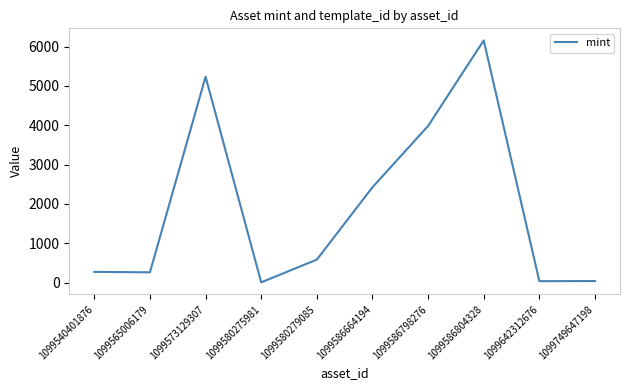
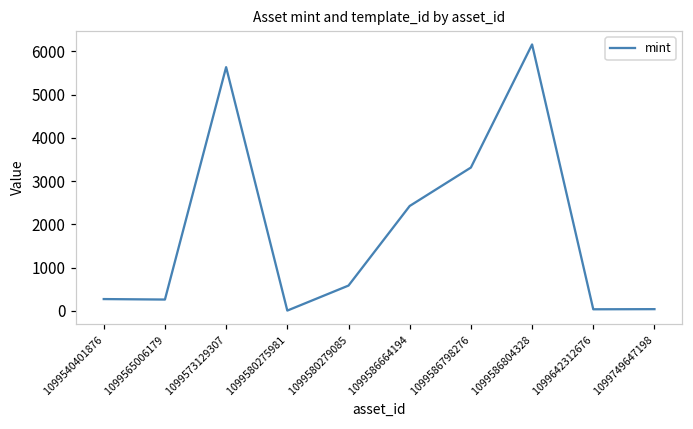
1099573129307: 5200 -> 5600
1099586798276: 4000 -> 3300
